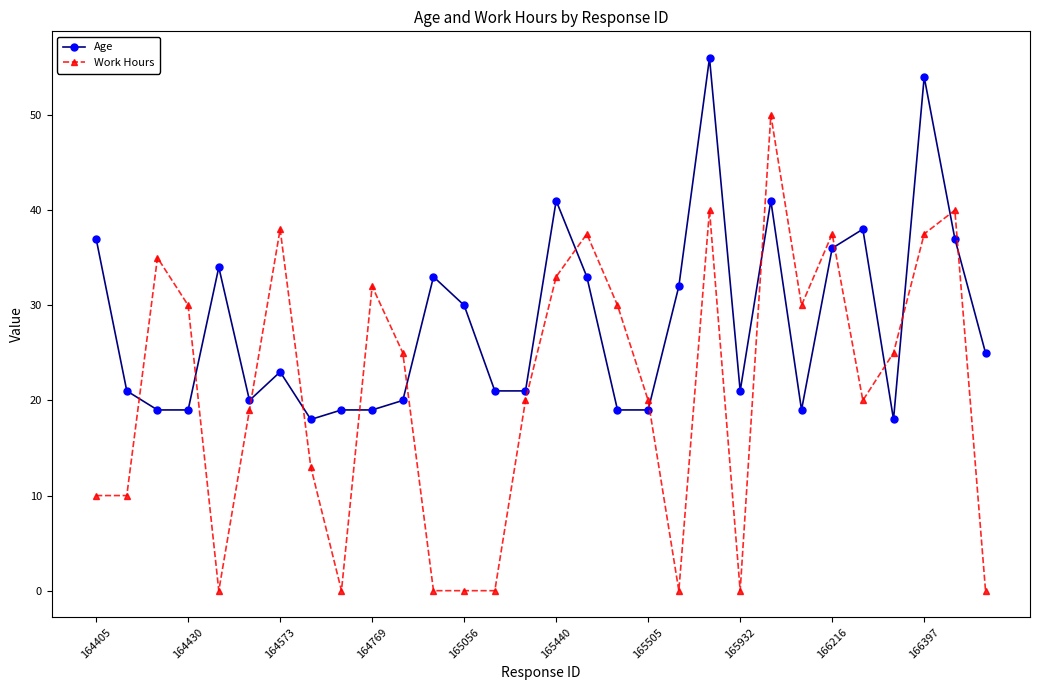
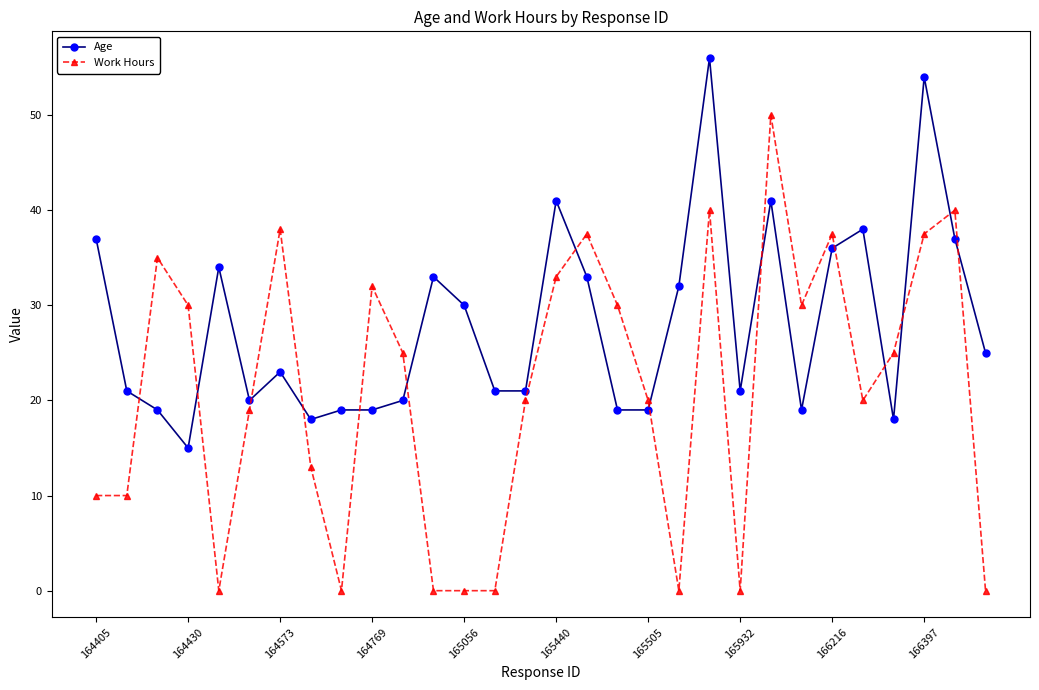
Age, 164430: 19 -> 15
